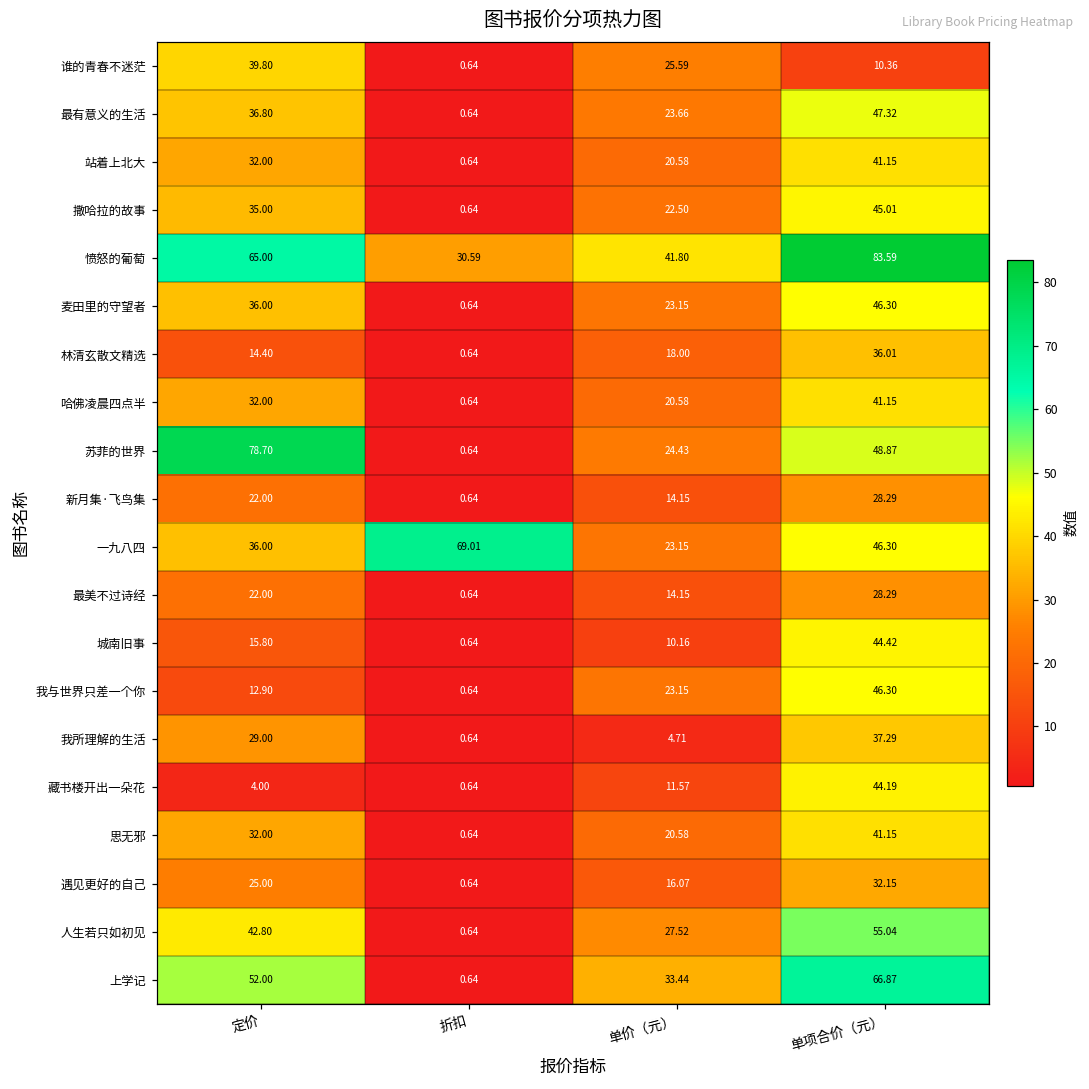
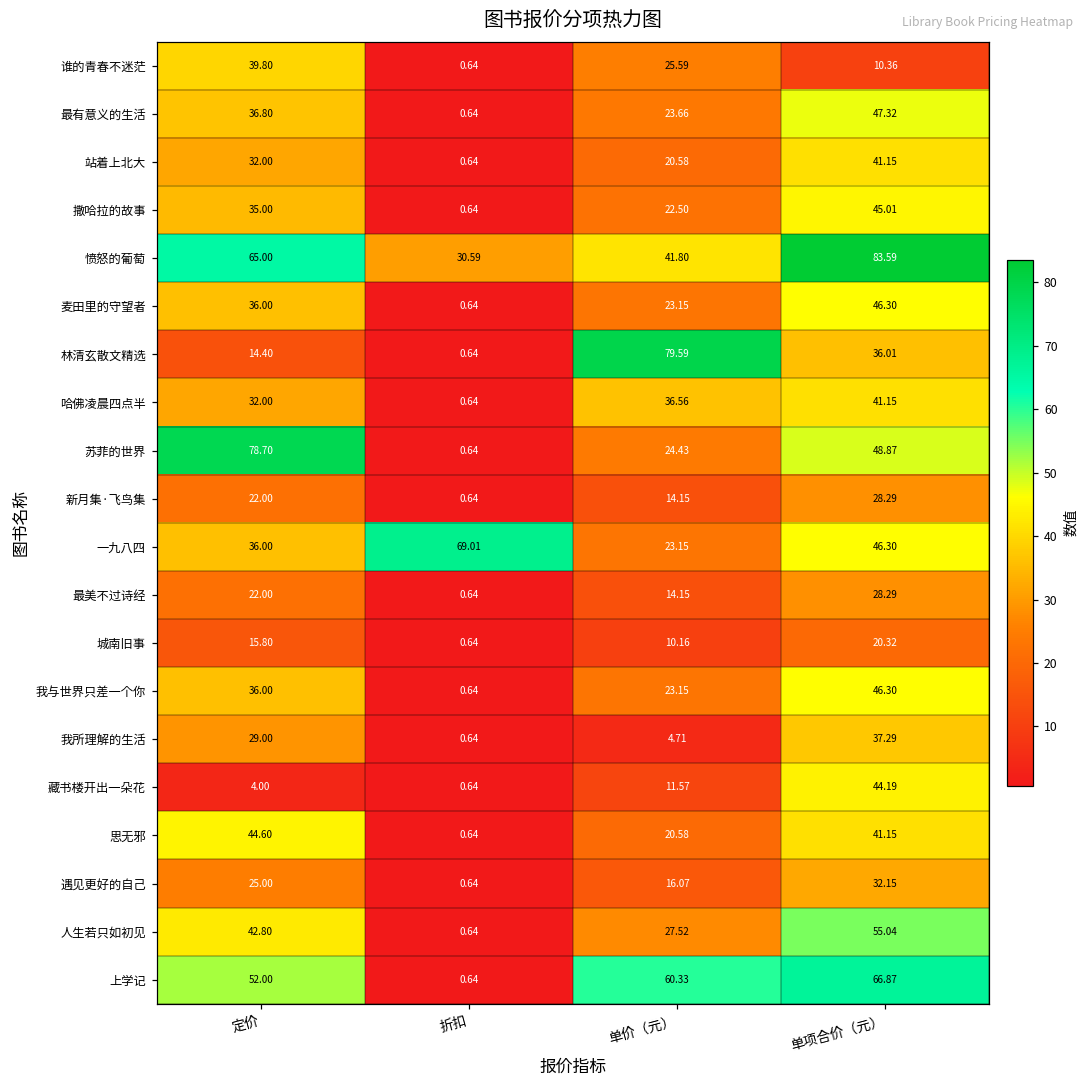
林清玄散文精选, 单价（元）: 18.00 -> 79.59
哈佛凌晨四点半, 单价（元）: 20.58 -> 36.56
城南旧事, 单项合价（元）: 44.42 -> 20.32
我与世界只差一个你, 定价: 12.90 -> 36.00
思无邪, 定价: 32.00 -> 44.60
上学记, 单价（元）: 33.44 -> 60.33
